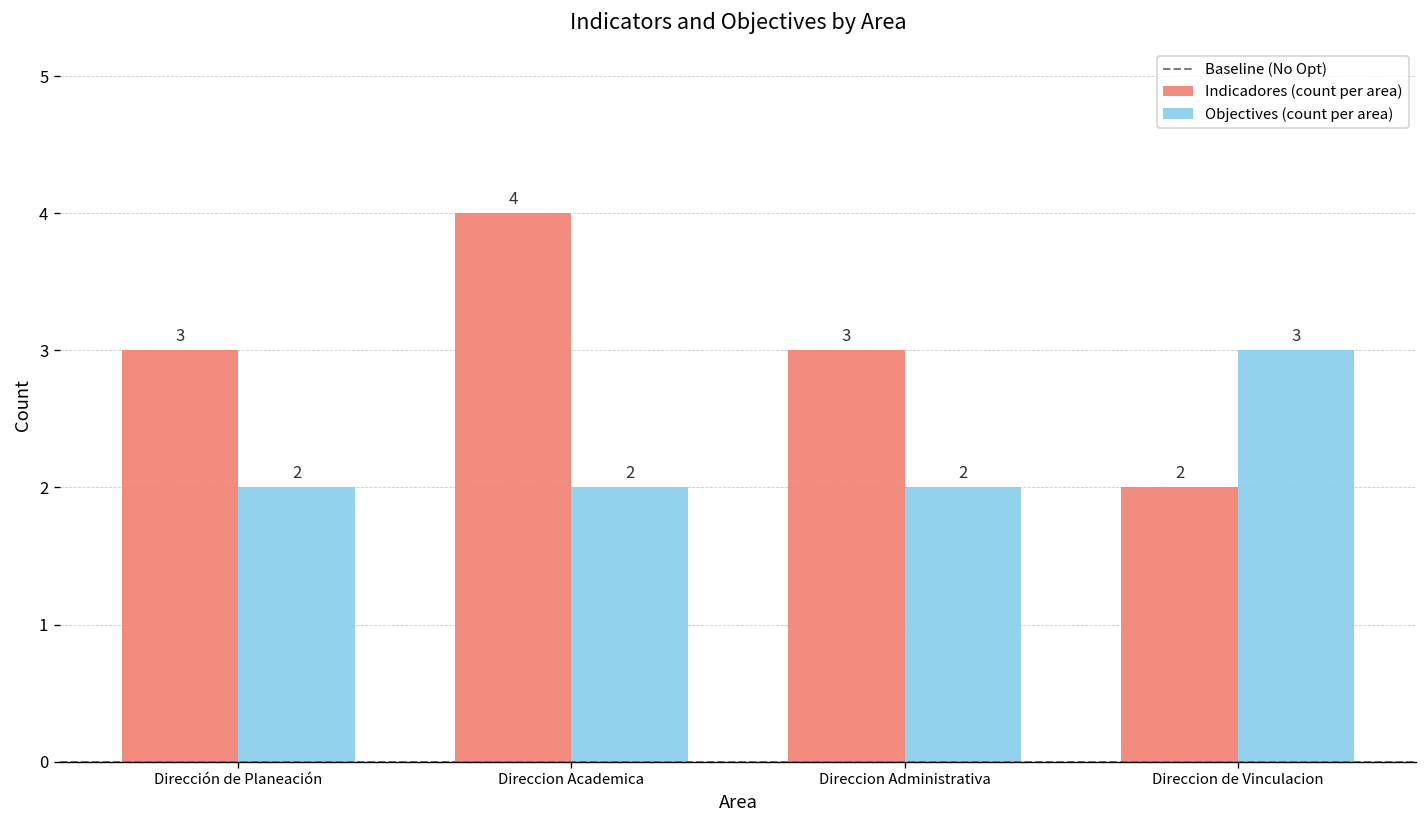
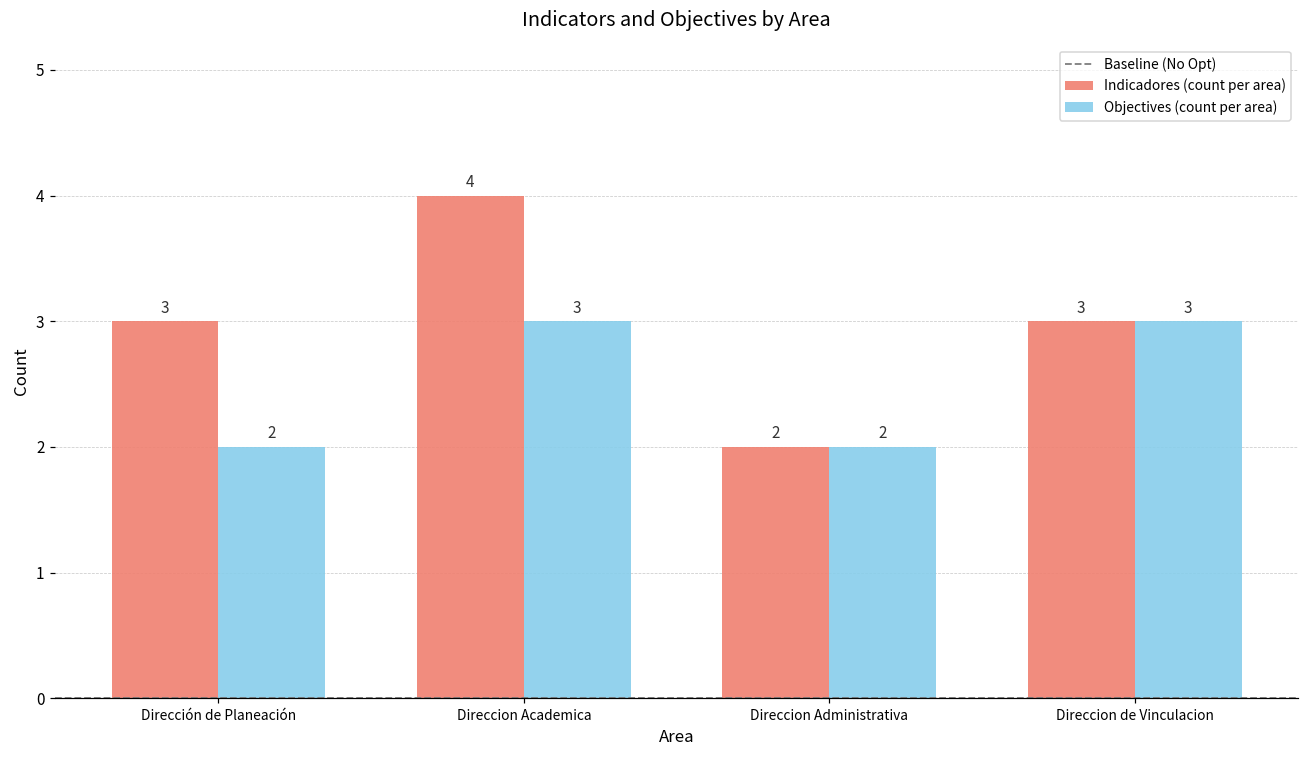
Objectives (count per area), Direccion Academica: 2 -> 3
Indicadores (count per area), Direccion Administrativa: 3 -> 2
Indicadores (count per area), Direccion de Vinculacion: 2 -> 3
